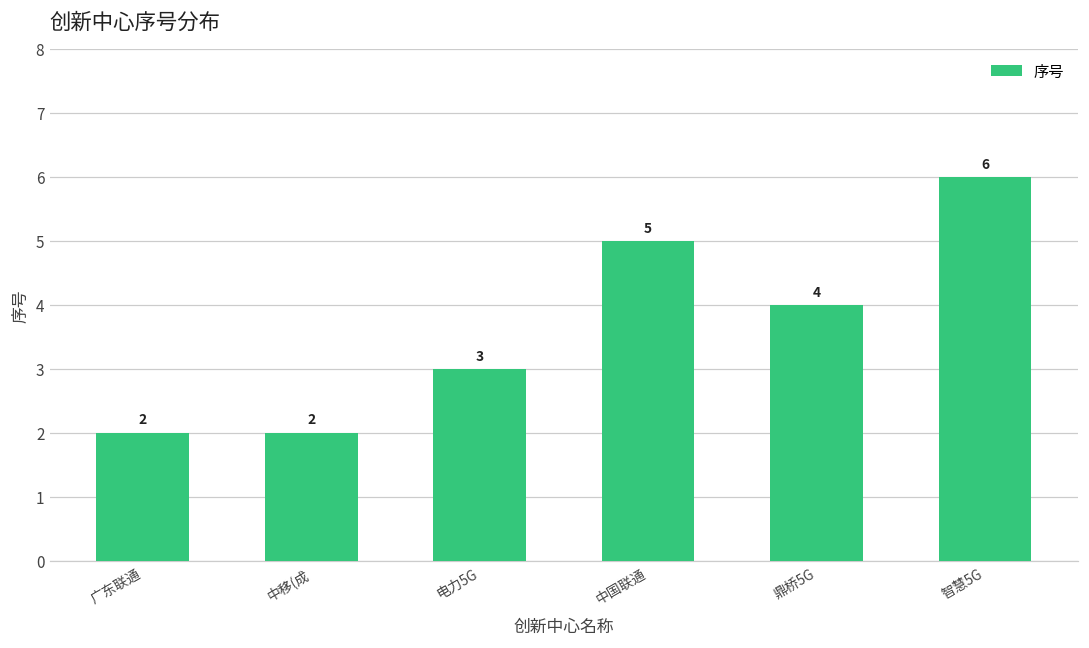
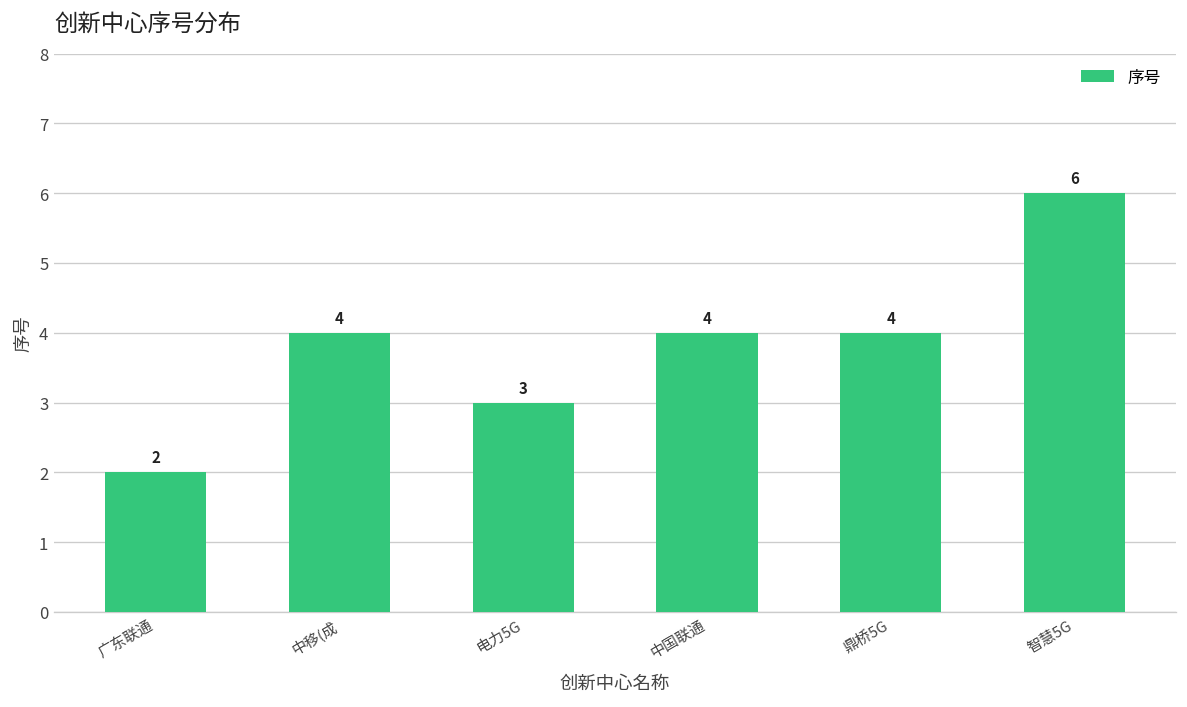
中移(成: 2 -> 4
中国联通: 5 -> 4
